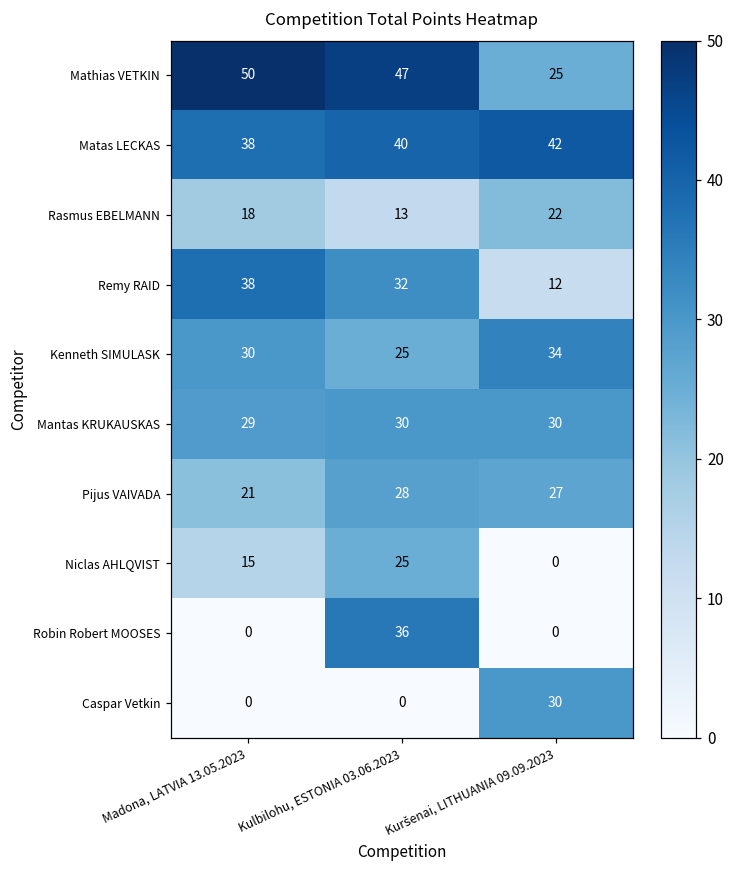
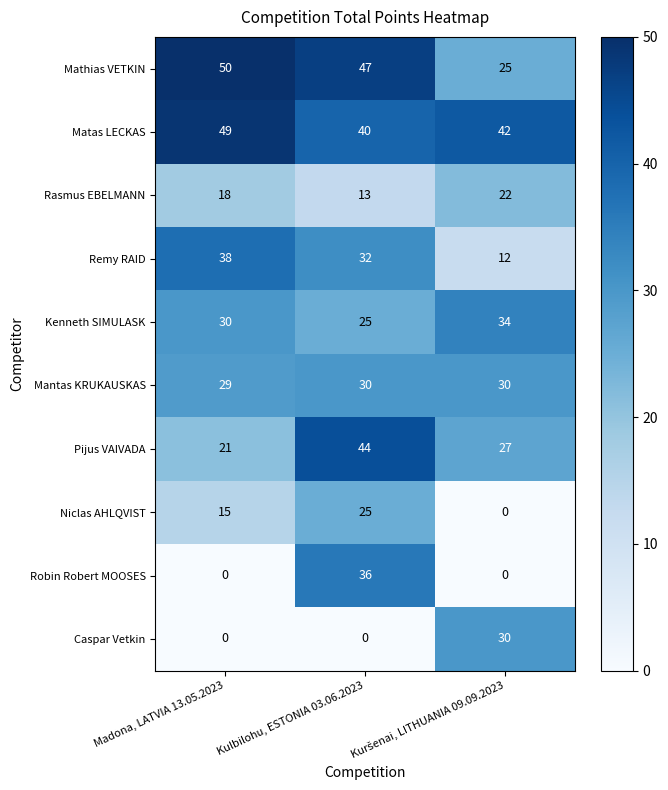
Matas LECKAS, Madona, LATVIA 13.05.2023: 38 -> 49
Pijus VAIVADA, Kulbilohu, ESTONIA 03.06.2023: 28 -> 44
